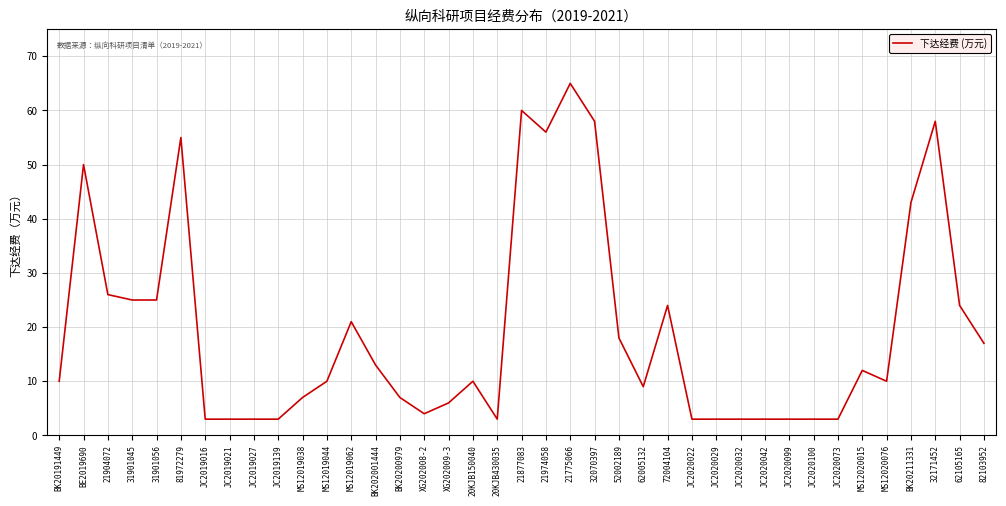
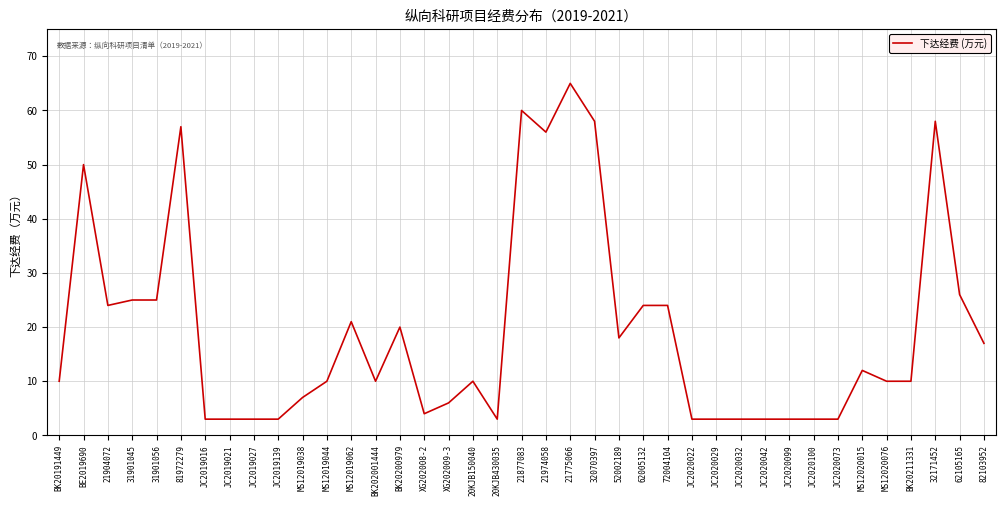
21904072: 26 -> 24
81972279: 55 -> 57
BK202001444: 13 -> 10
BK20200979: 7 -> 20
62005132: 9 -> 24
BK20211331: 43 -> 10
62105165: 24 -> 26
